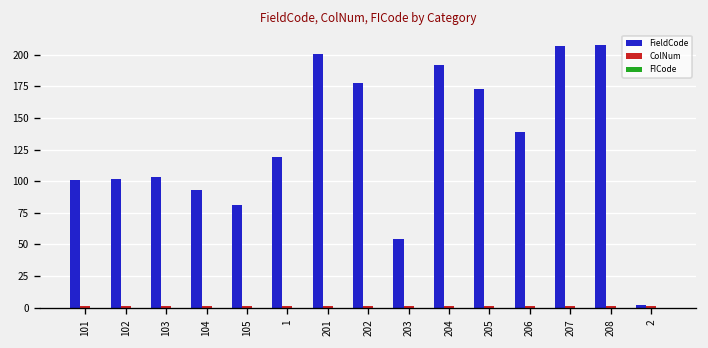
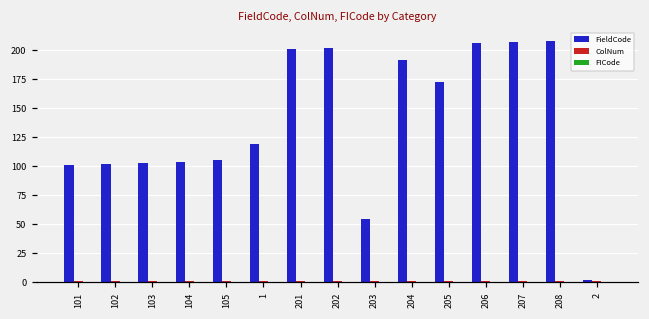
FieldCode, 104: 93 -> 104
FieldCode, 105: 81 -> 105
FieldCode, 202: 178 -> 202
FieldCode, 206: 139 -> 206
